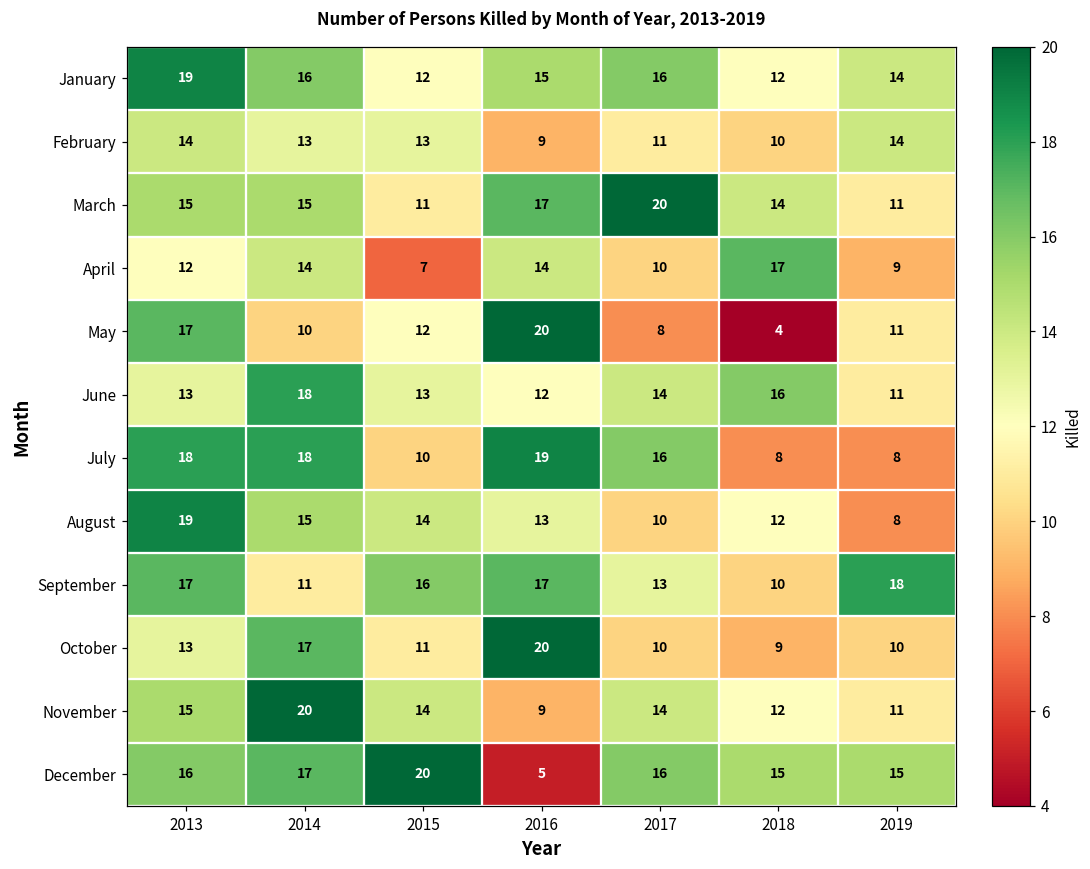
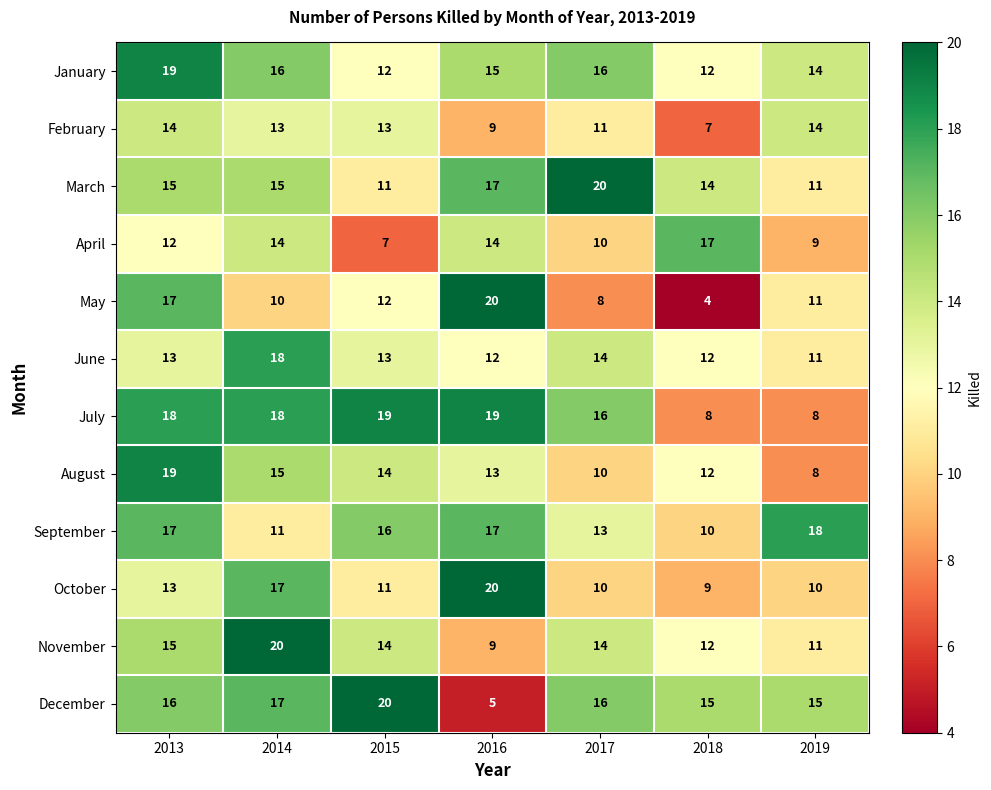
February, 2018: 10 -> 7
June, 2018: 16 -> 12
July, 2015: 10 -> 19
